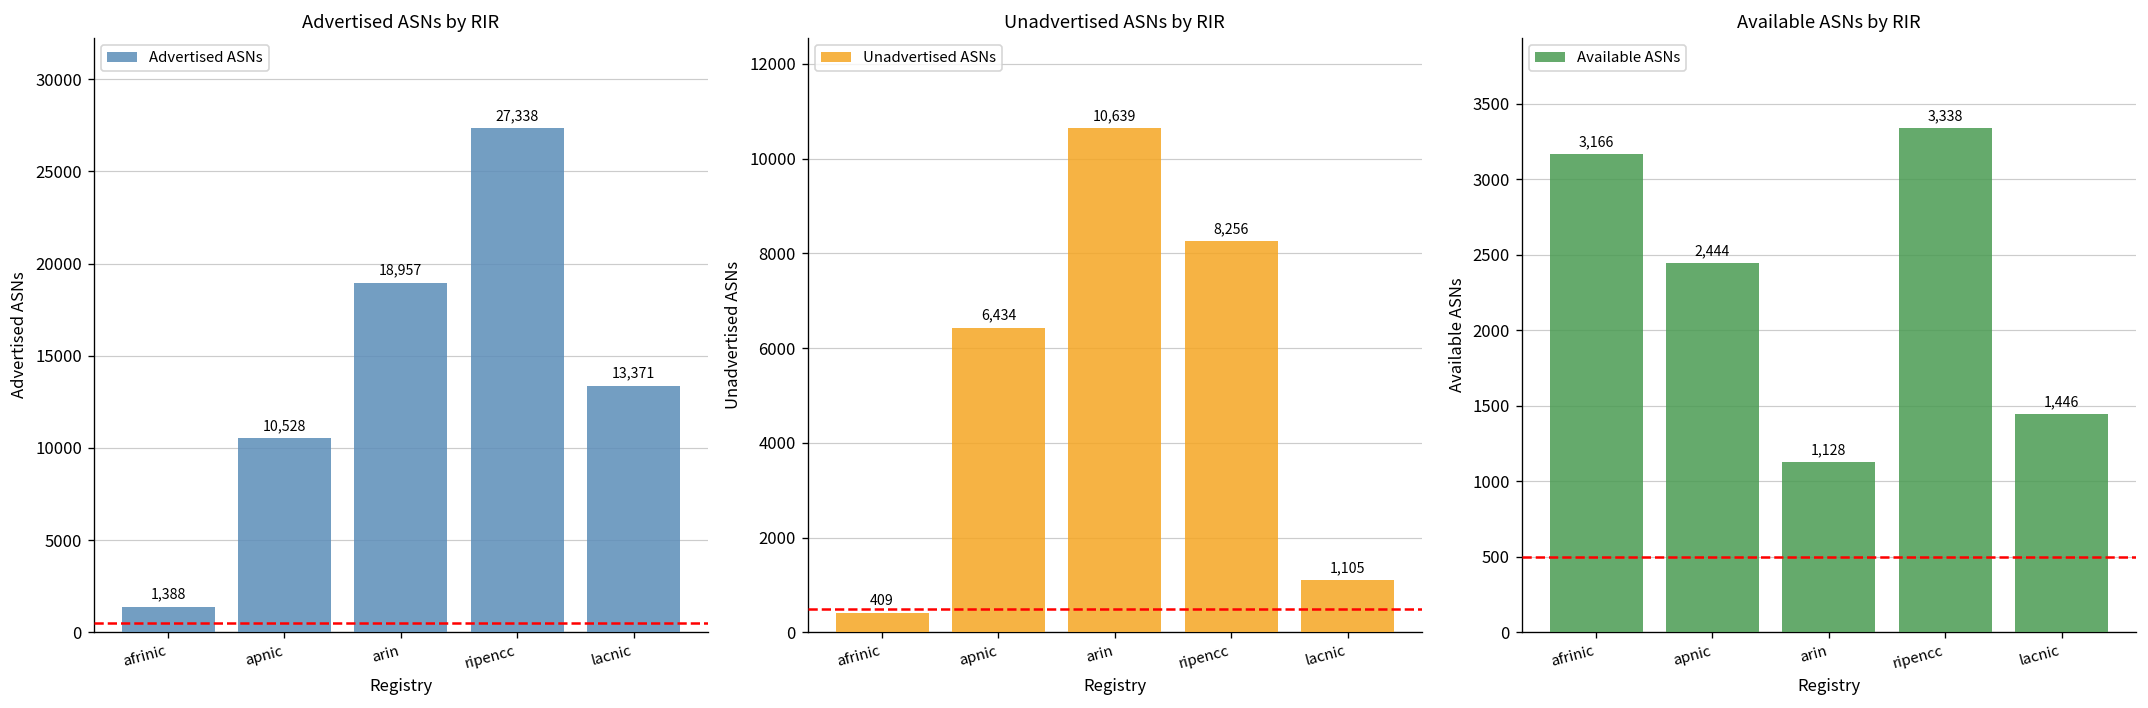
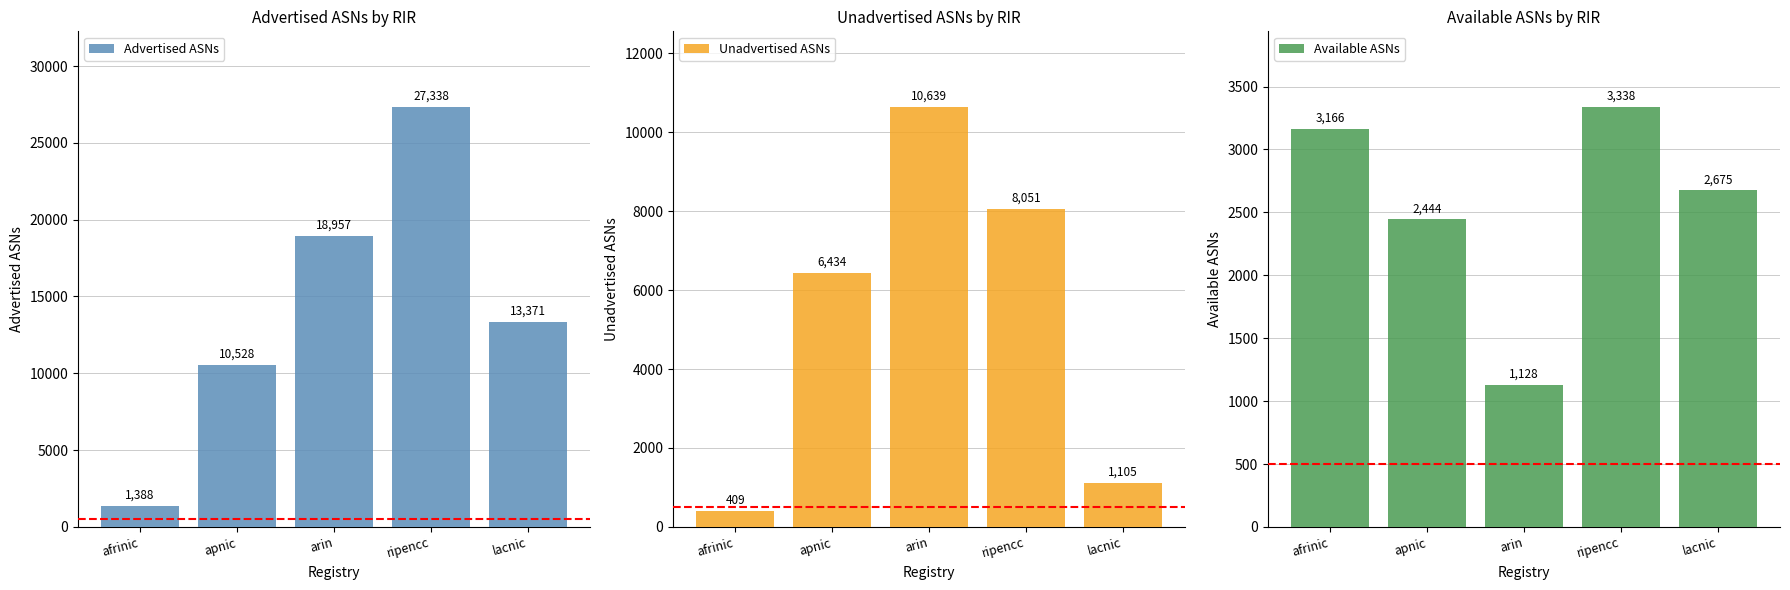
Unadvertised ASNs by RIR, ripencc: 8,256 -> 8,051
Available ASNs by RIR, lacnic: 1,446 -> 2,675
